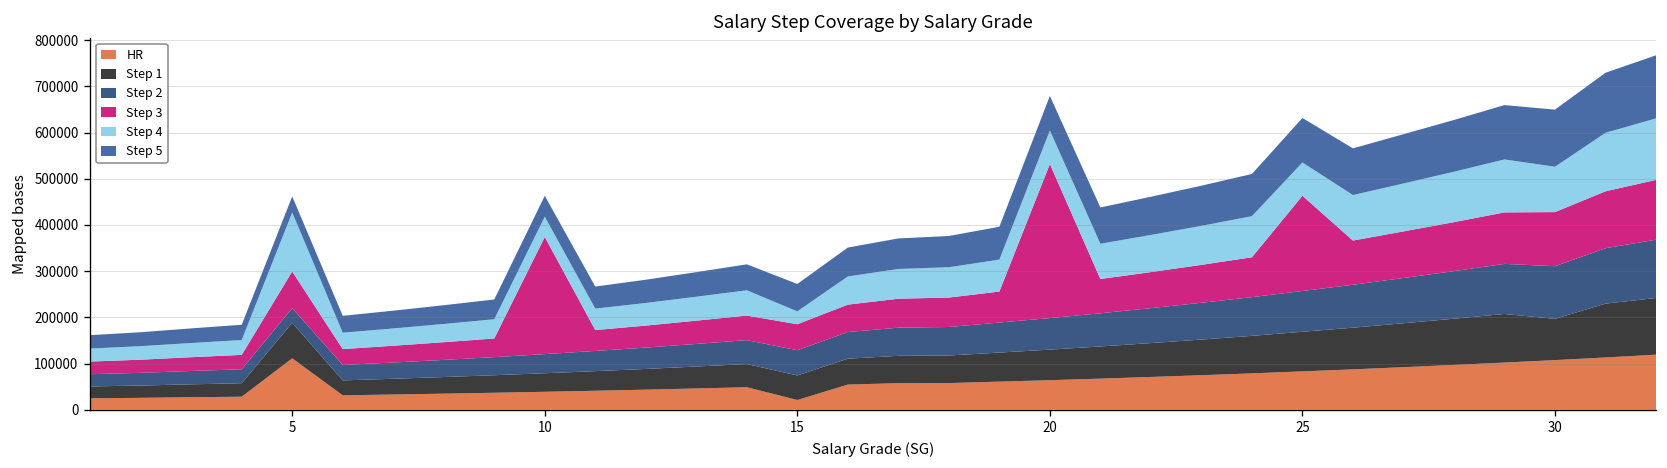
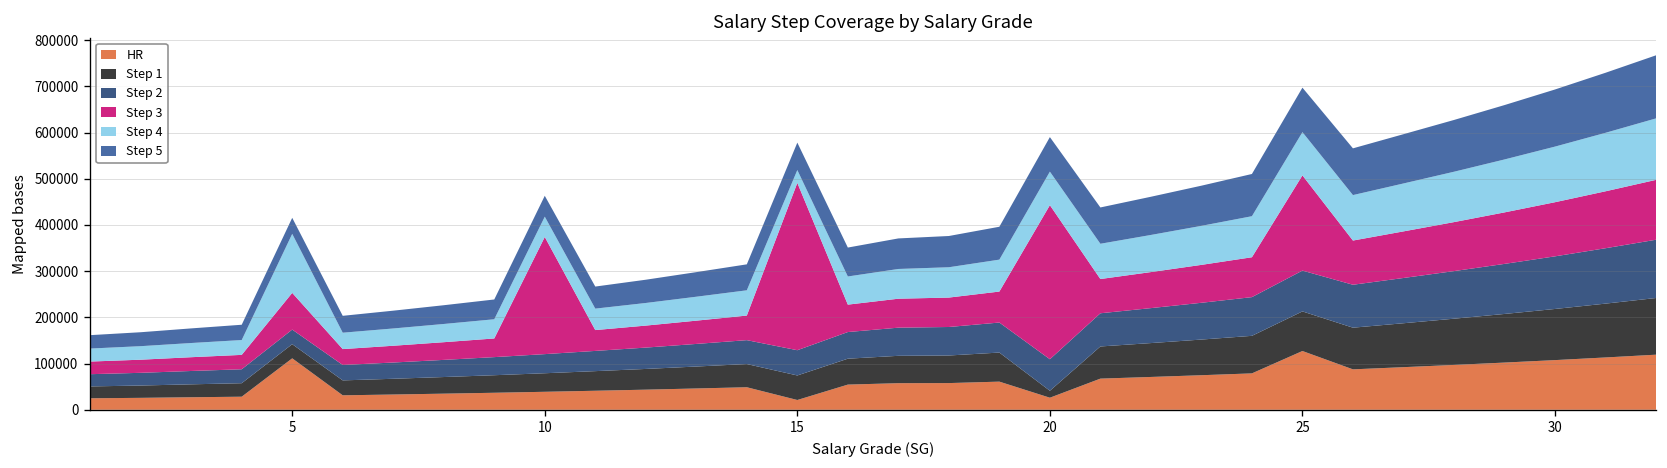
Step 1, 5: 80000 -> 30000
Step 3, 15: 60000 -> 360000
HR, 20: 60000 -> 30000
Step 1, 20: 70000 -> 10000
HR, 25: 80000 -> 130000
Step 4, 25: 70000 -> 90000
Step 1, 30: 90000 -> 110000
Step 4, 30: 100000 -> 120000
